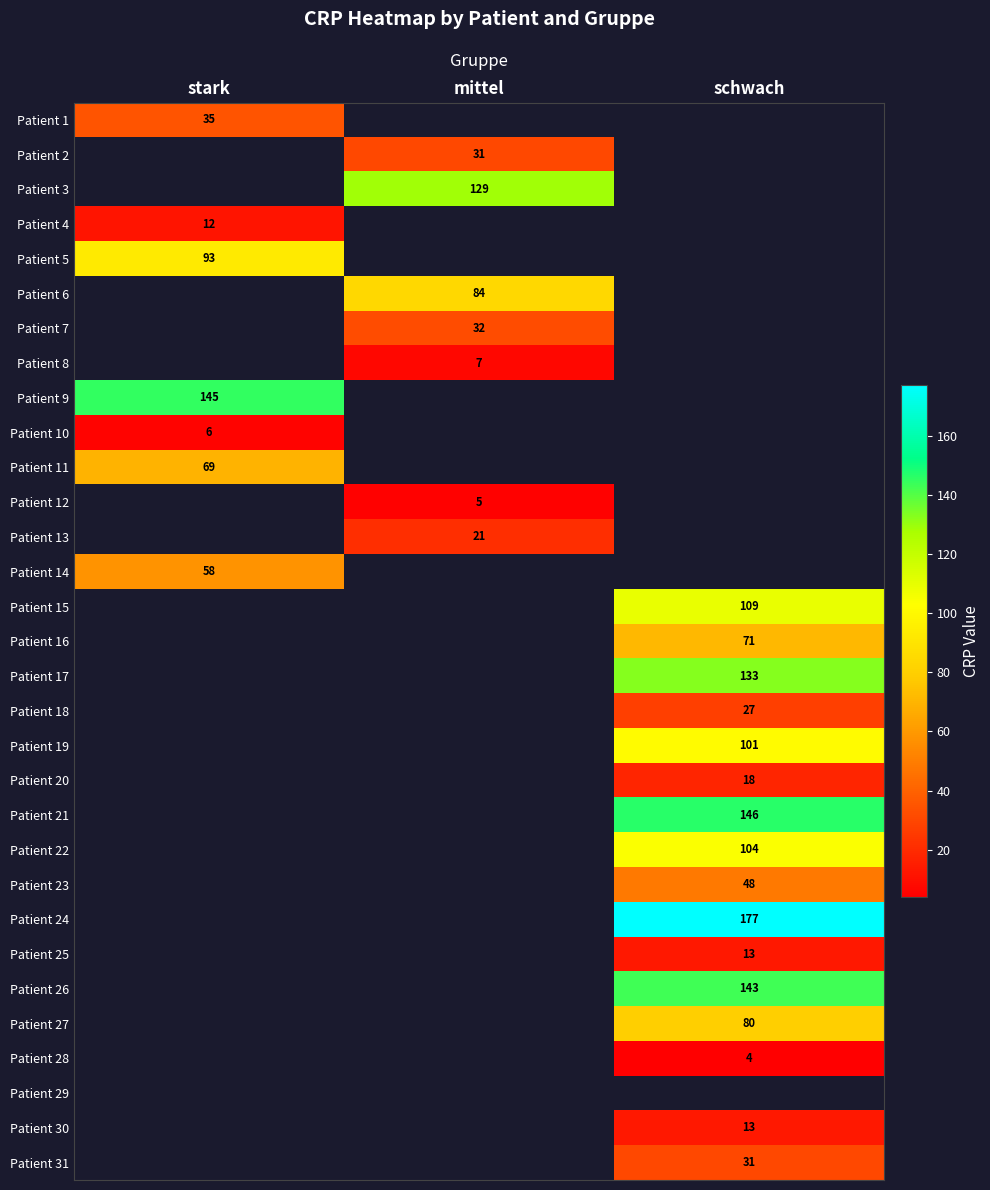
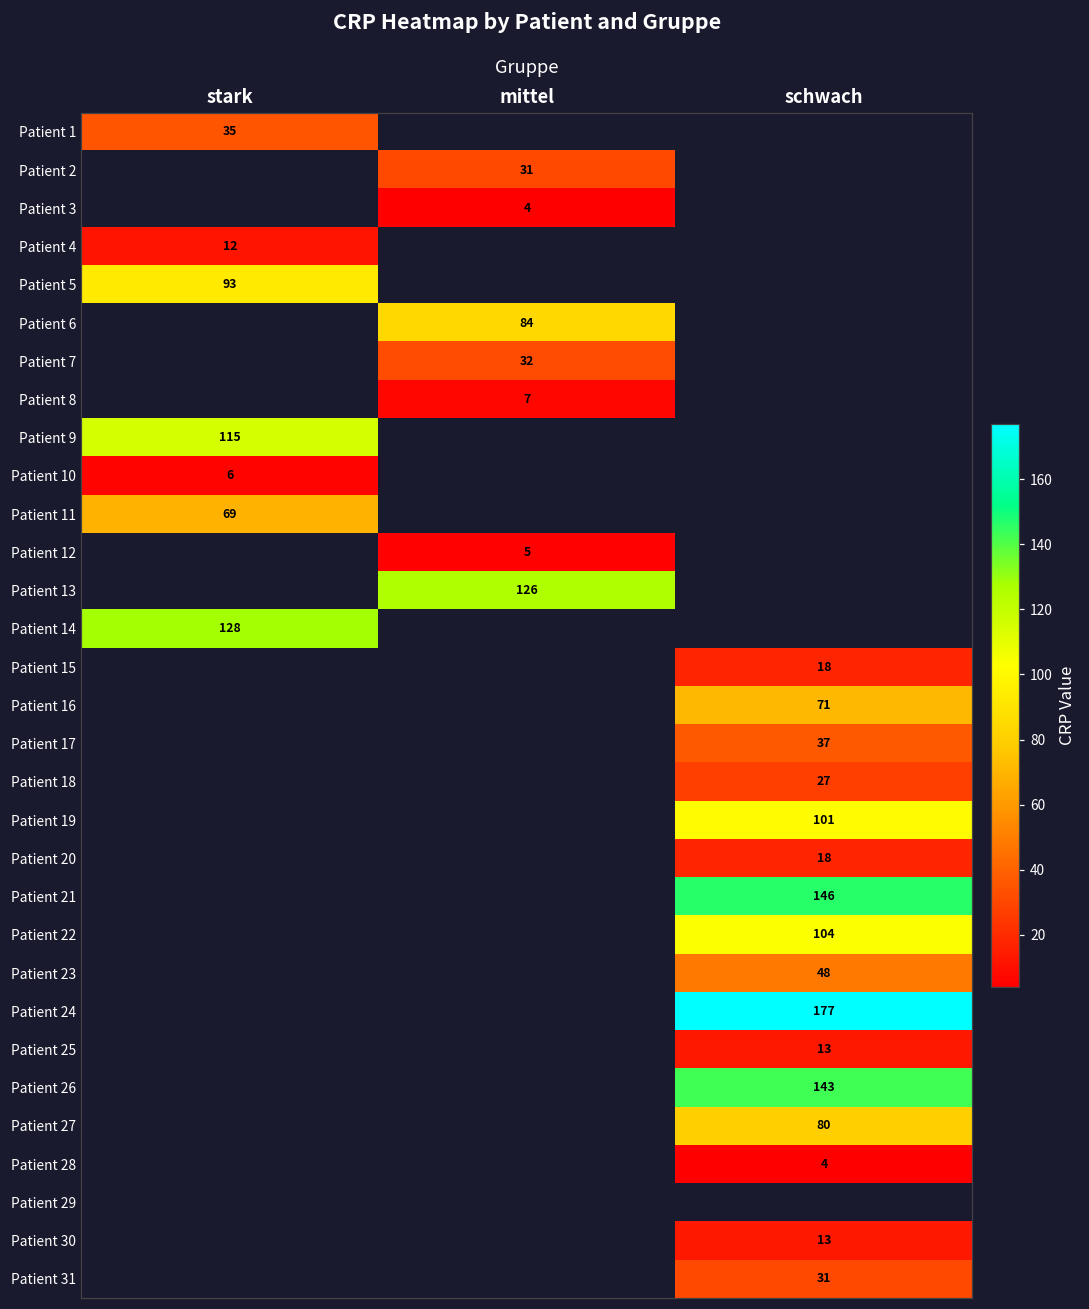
Patient 3, mittel: 129 -> 4
Patient 9, stark: 145 -> 115
Patient 13, mittel: 21 -> 126
Patient 14, stark: 58 -> 128
Patient 15, schwach: 109 -> 18
Patient 17, schwach: 133 -> 37
